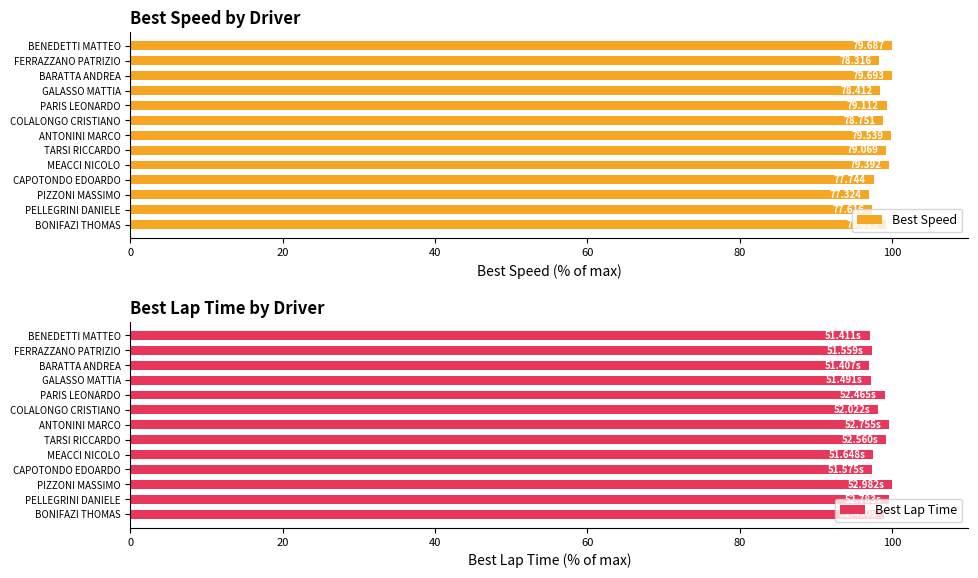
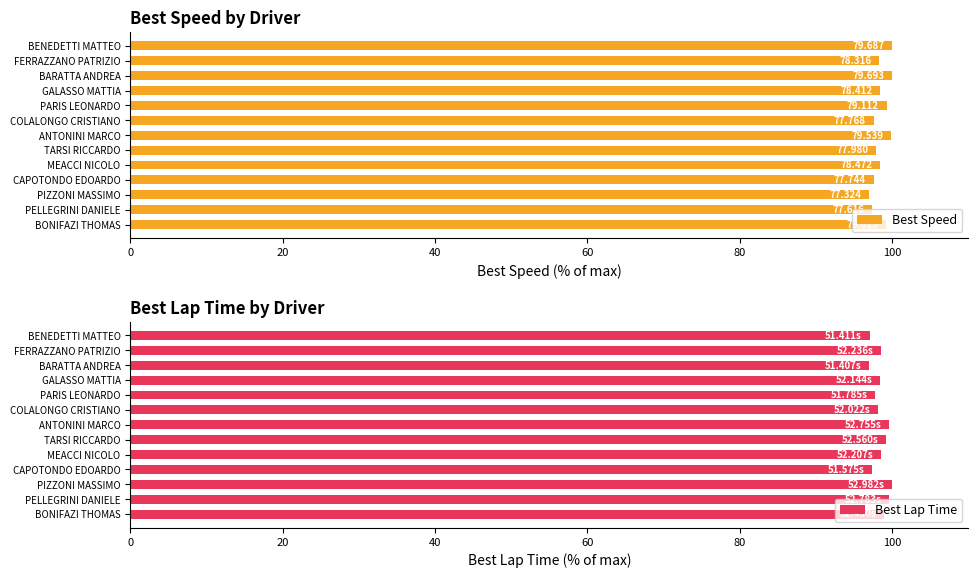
Best Speed by Driver, COLALONGO CRISTIANO: 78.751 -> 77.768
Best Speed by Driver, TARSI RICCARDO: 79.069 -> 77.980
Best Speed by Driver, MEACCI NICOLO: 79.392 -> 78.472
Best Lap Time by Driver, FERRAZZANO PATRIZIO: 51.559s -> 52.236s
Best Lap Time by Driver, GALASSO MATTIA: 51.491s -> 52.144s
Best Lap Time by Driver, PARIS LEONARDO: 52.465s -> 51.785s
Best Lap Time by Driver, MEACCI NICOLO: 51.648s -> 52.207s
